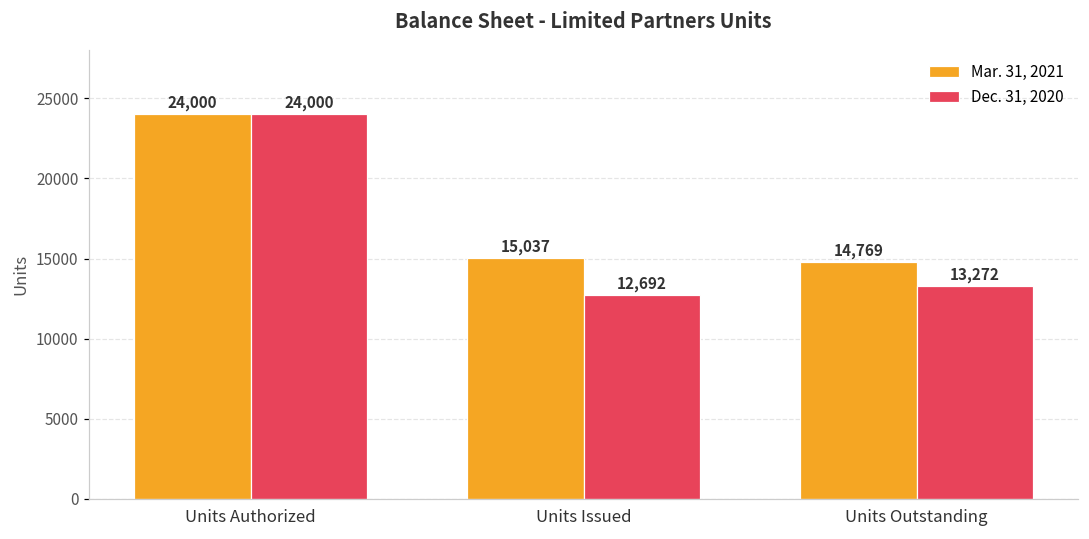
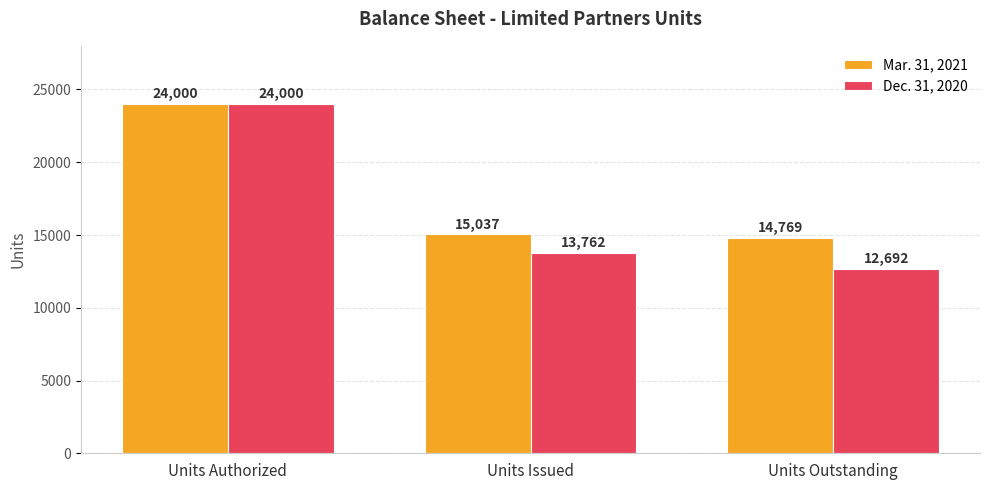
Dec. 31, 2020, Units Issued: 12,692 -> 13,762
Dec. 31, 2020, Units Outstanding: 13,272 -> 12,692
